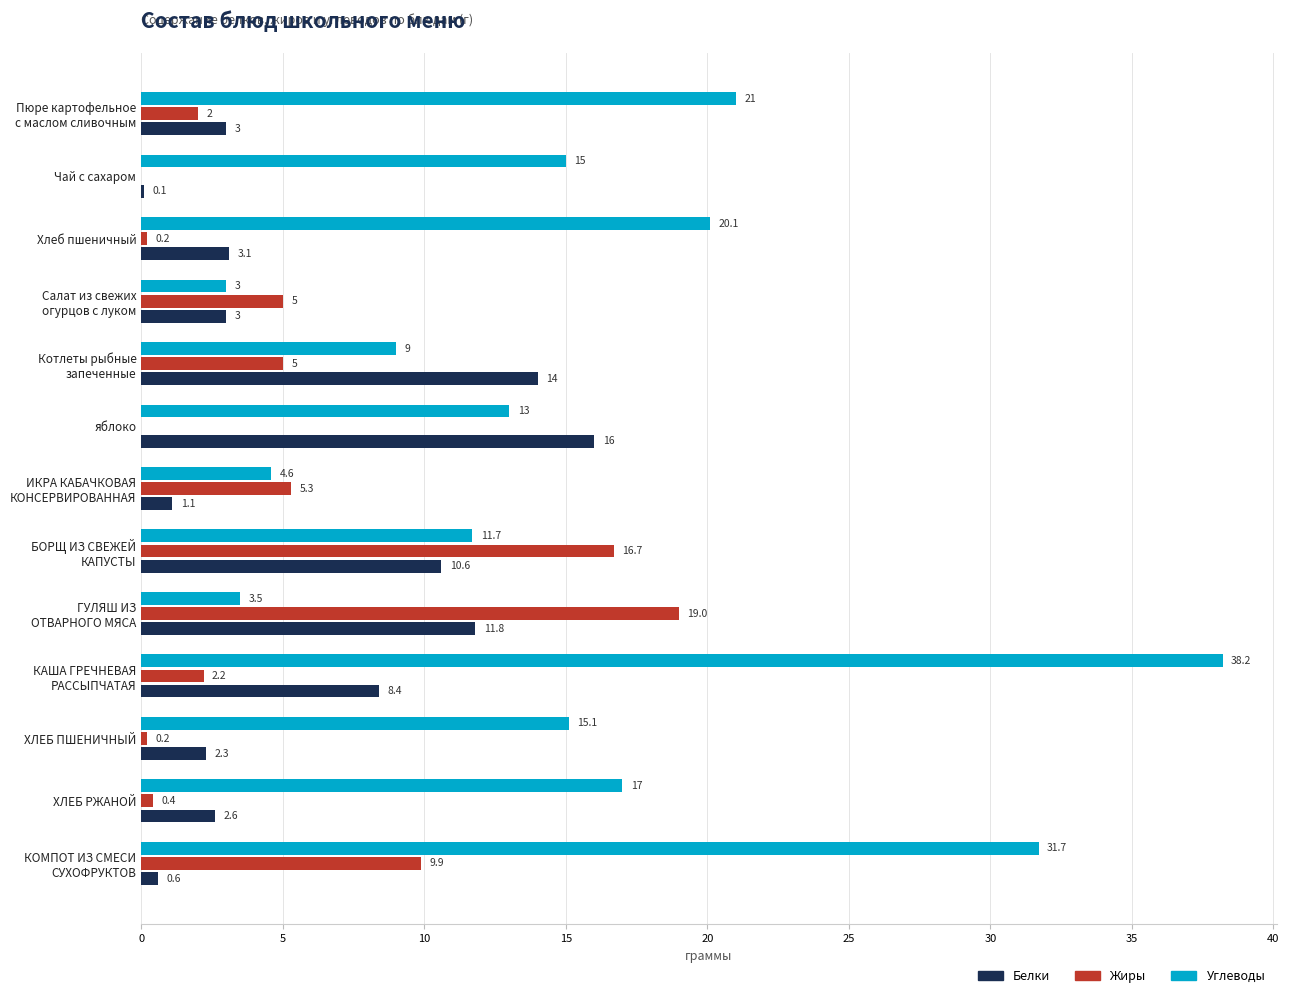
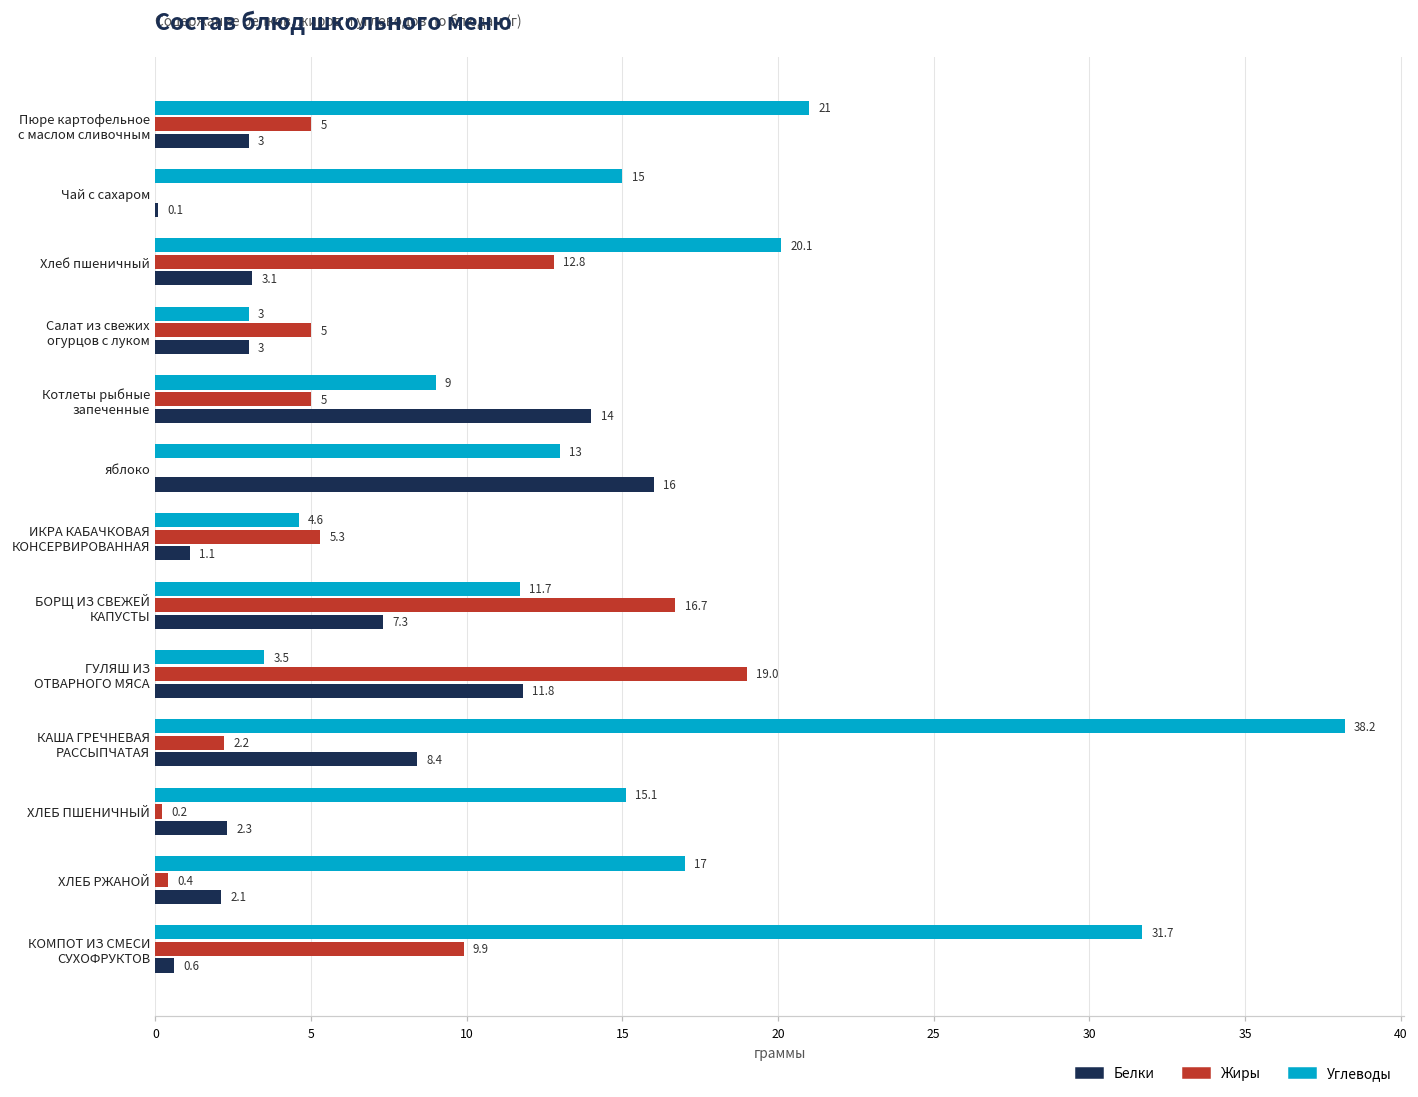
Жиры, Пюре картофельное с маслом сливочным: 2 -> 5
Жиры, Хлеб пшеничный: 0.2 -> 12.8
Белки, БОРЩ ИЗ СВЕЖЕЙ КАПУСТЫ: 10.6 -> 7.3
Белки, ХЛЕБ РЖАНОЙ: 2.6 -> 2.1
